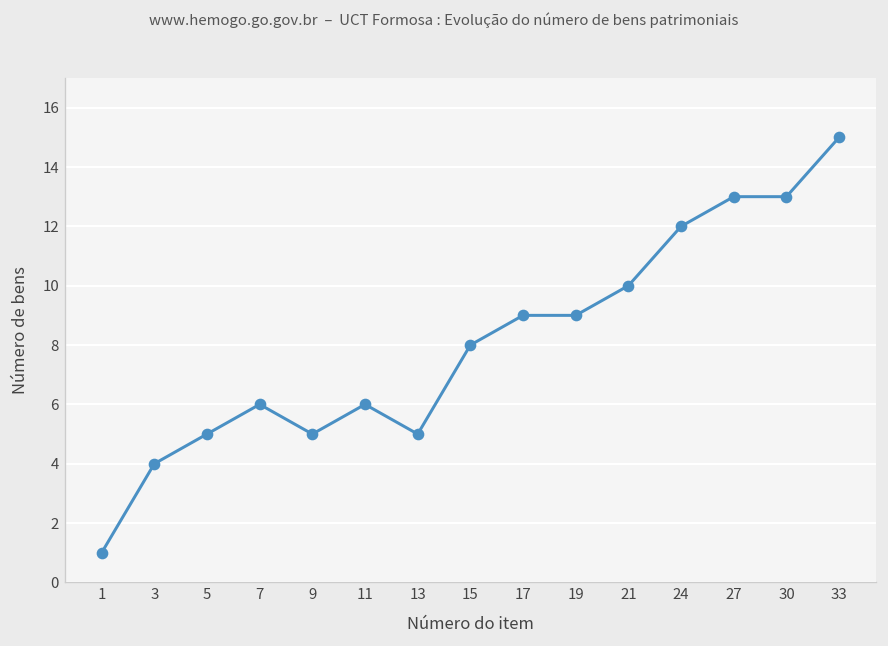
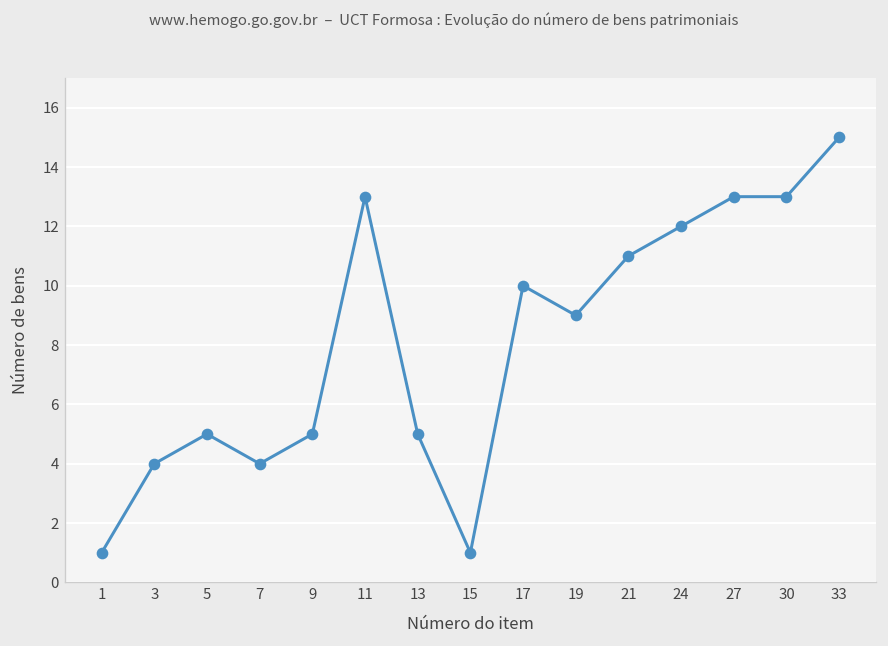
7: 6 -> 4
11: 6 -> 13
15: 8 -> 1
17: 9 -> 10
21: 10 -> 11
